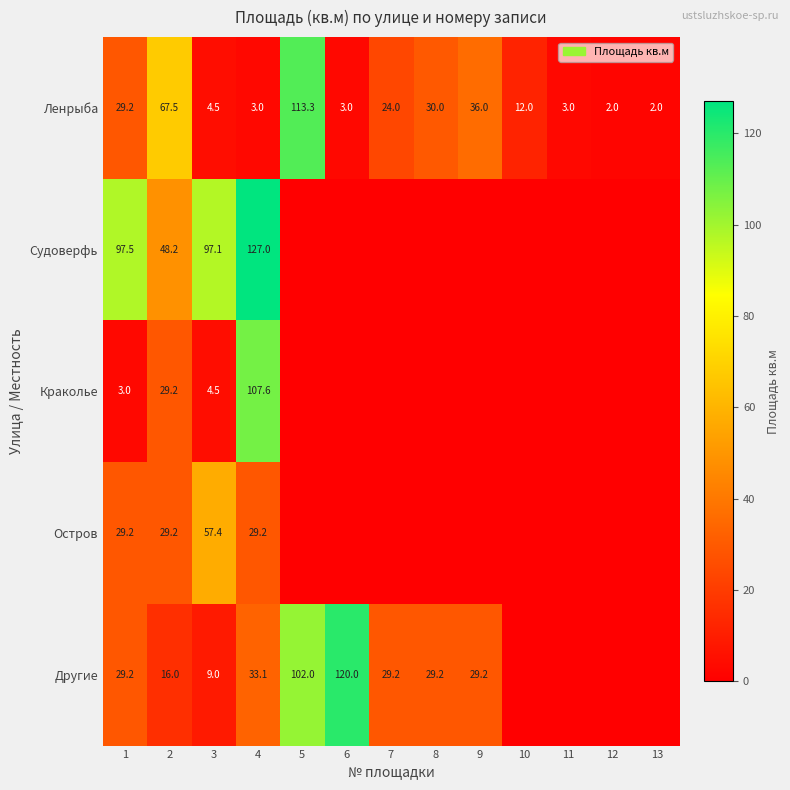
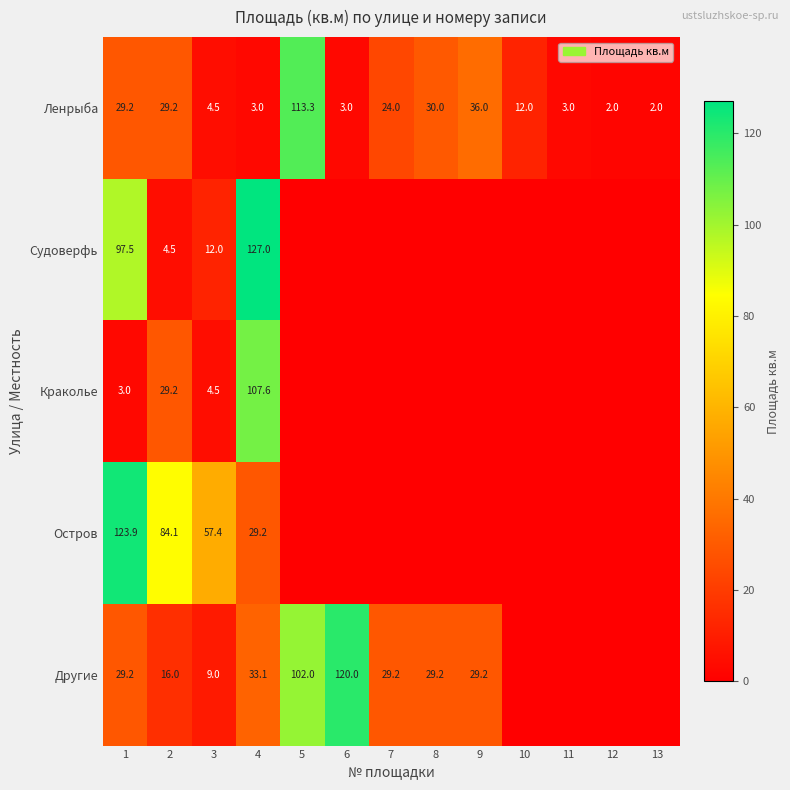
Ленрыба, 2: 67.5 -> 29.2
Судоверфь, 2: 48.2 -> 4.5
Судоверфь, 3: 97.1 -> 12.0
Остров, 1: 29.2 -> 123.9
Остров, 2: 29.2 -> 84.1
